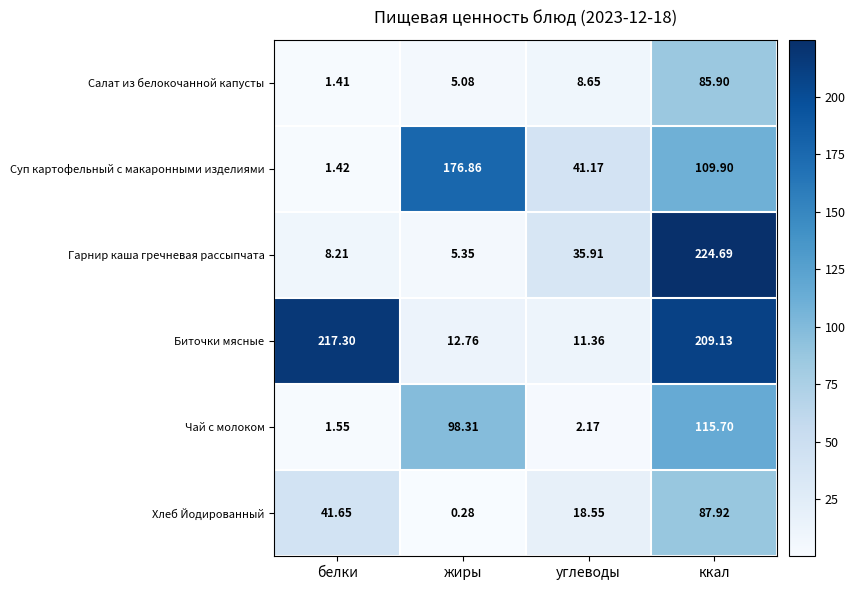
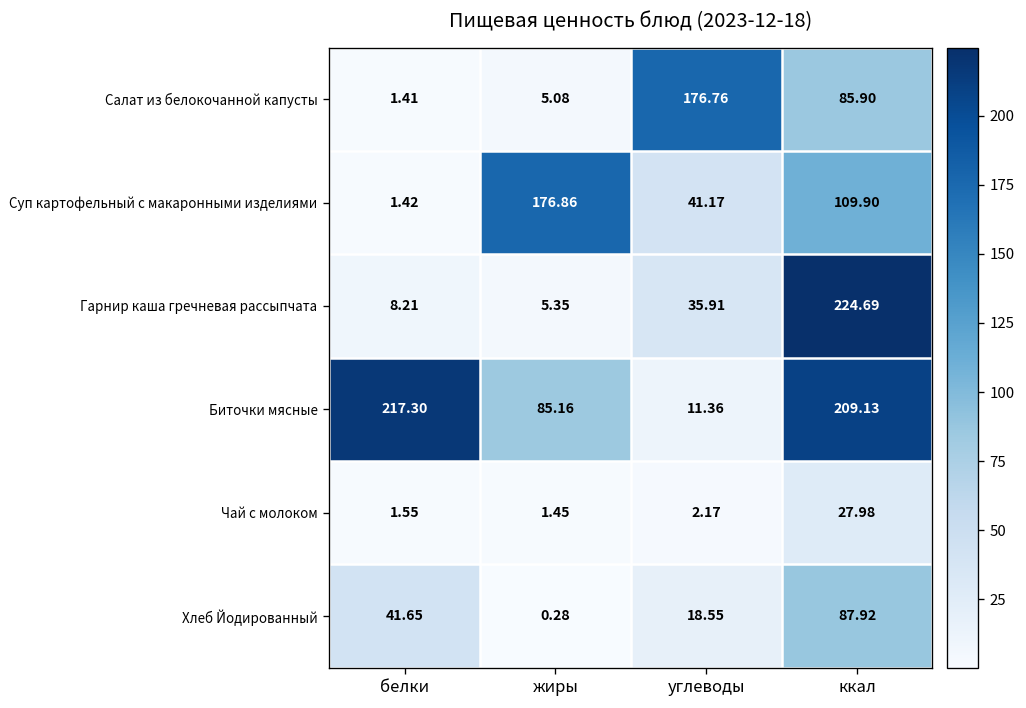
Салат из белокочанной капусты, углеводы: 8.65 -> 176.76
Биточки мясные, жиры: 12.76 -> 85.16
Чай с молоком, жиры: 98.31 -> 1.45
Чай с молоком, ккал: 115.70 -> 27.98
